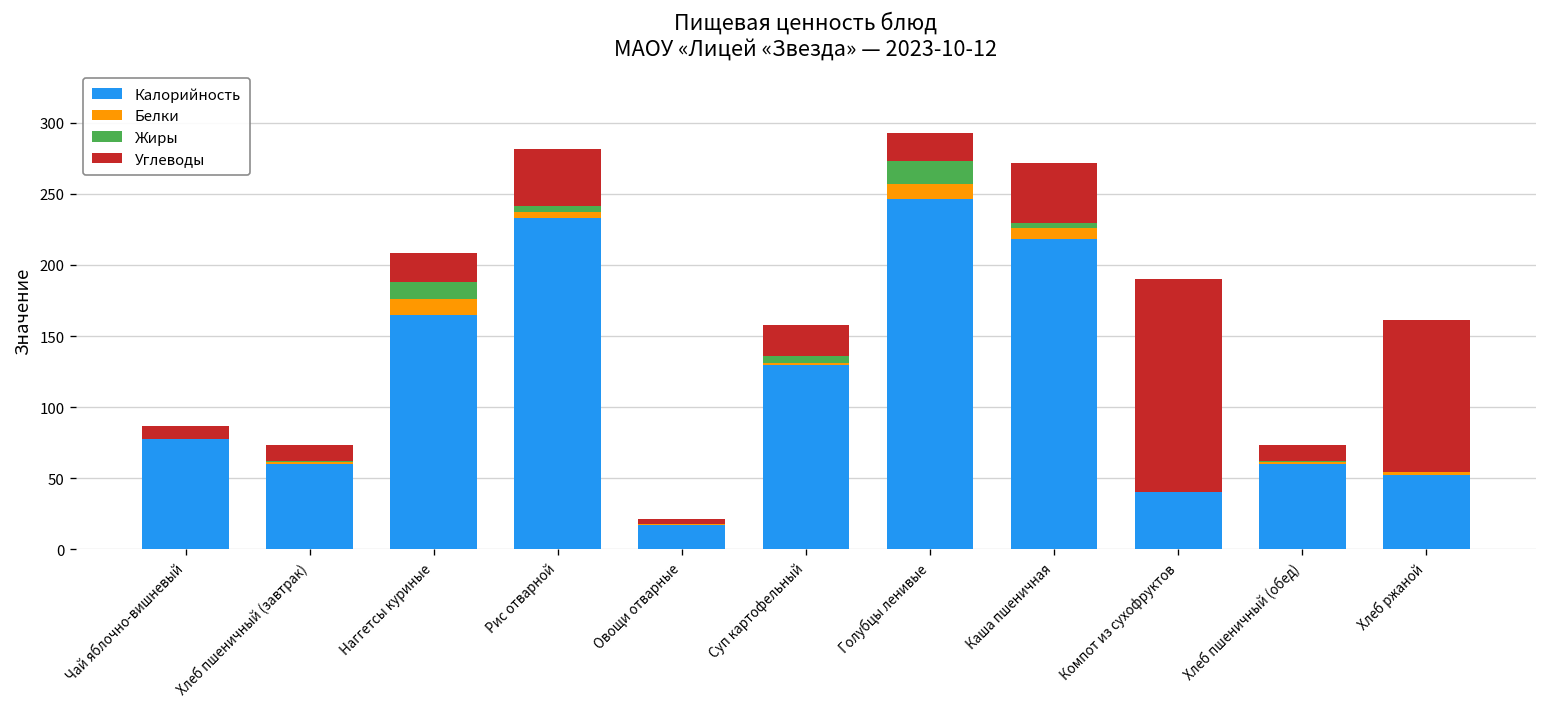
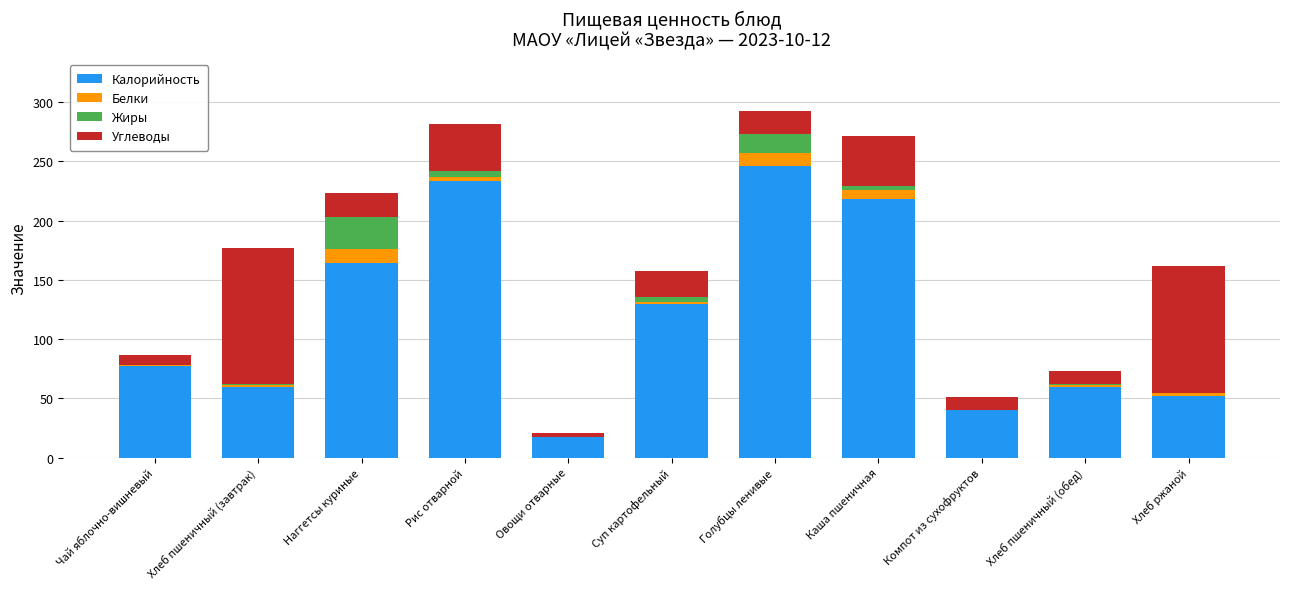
Углеводы, Хлеб пшеничный (завтрак): 11 -> 115
Жиры, Наггетсы куриные: 13 -> 27
Углеводы, Компот из сухофруктов: 150 -> 11
